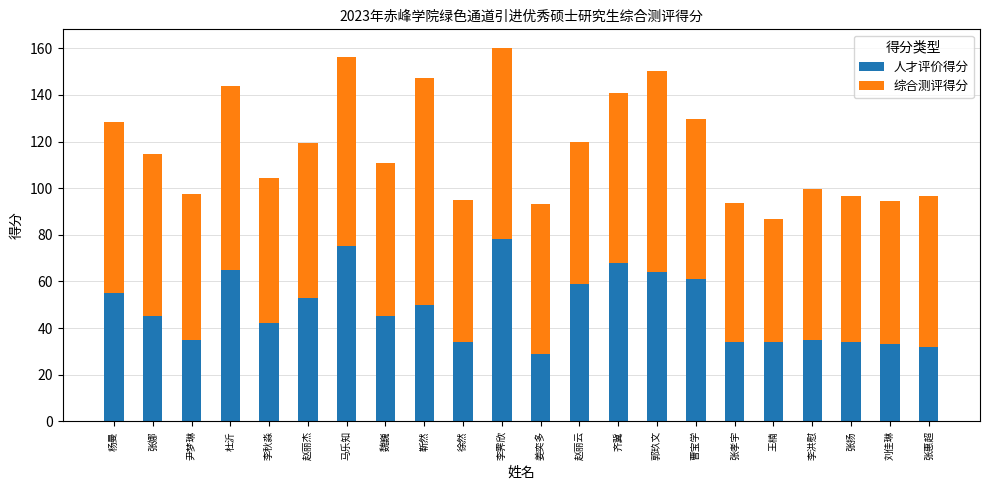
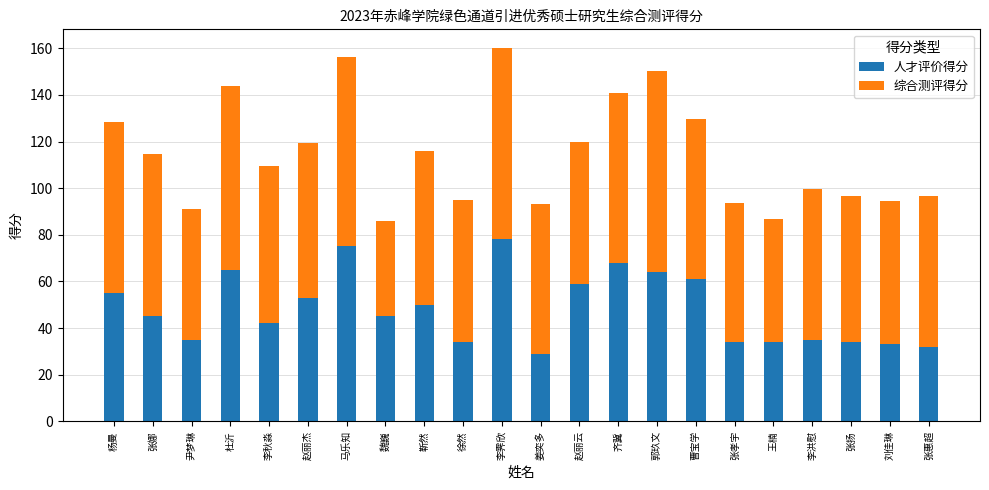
综合测评得分, 尹梦琳: 62 -> 56
综合测评得分, 李秋淼: 62 -> 67
综合测评得分, 魏巍: 66 -> 41
综合测评得分, 靳然: 97 -> 66
